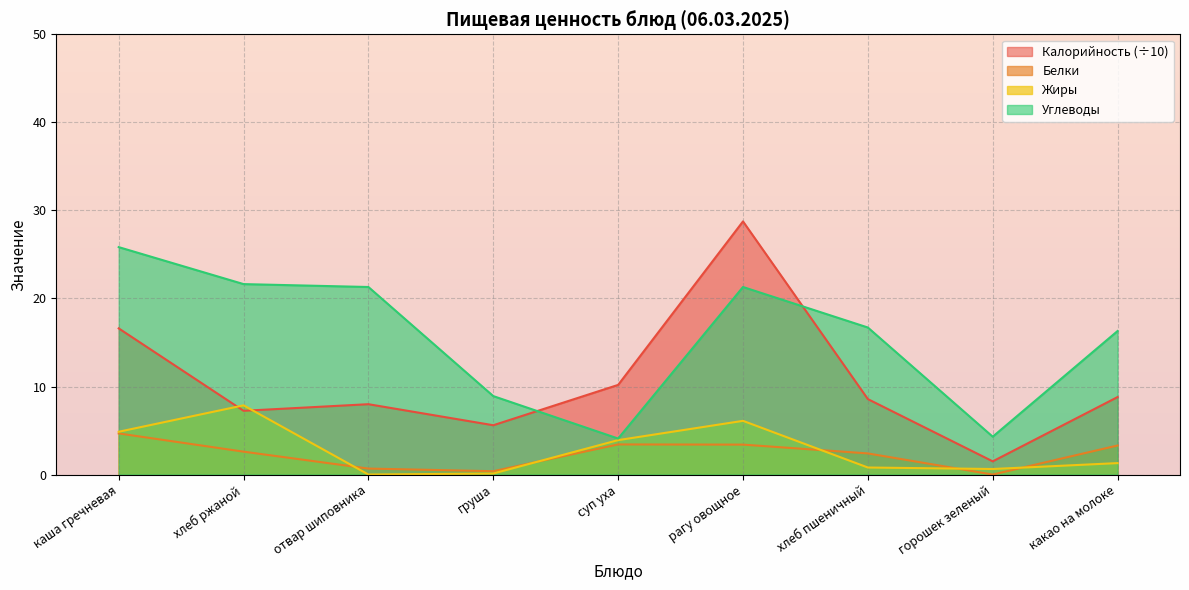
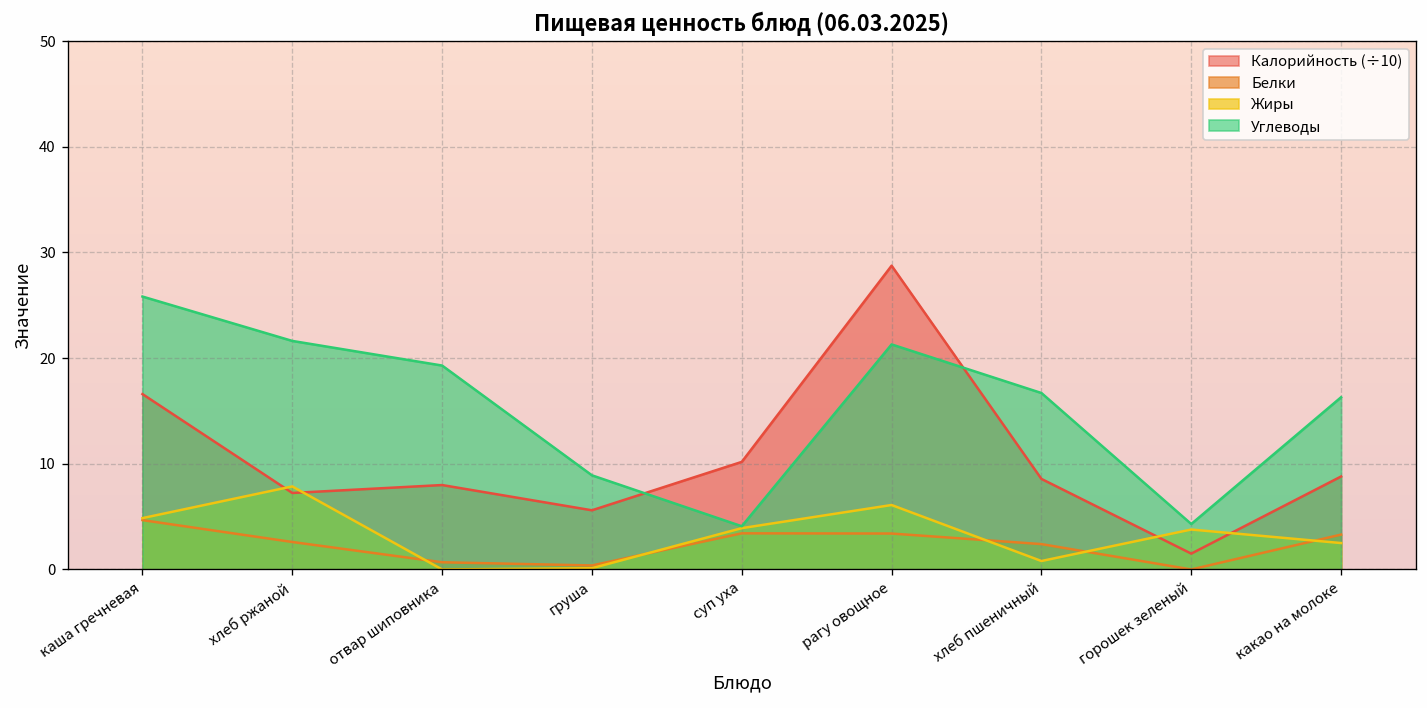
Углеводы, отвар шиповника: 21 -> 19
Жиры, горошек зеленый: 1 -> 4
Жиры, какао на молоке: 1 -> 3
